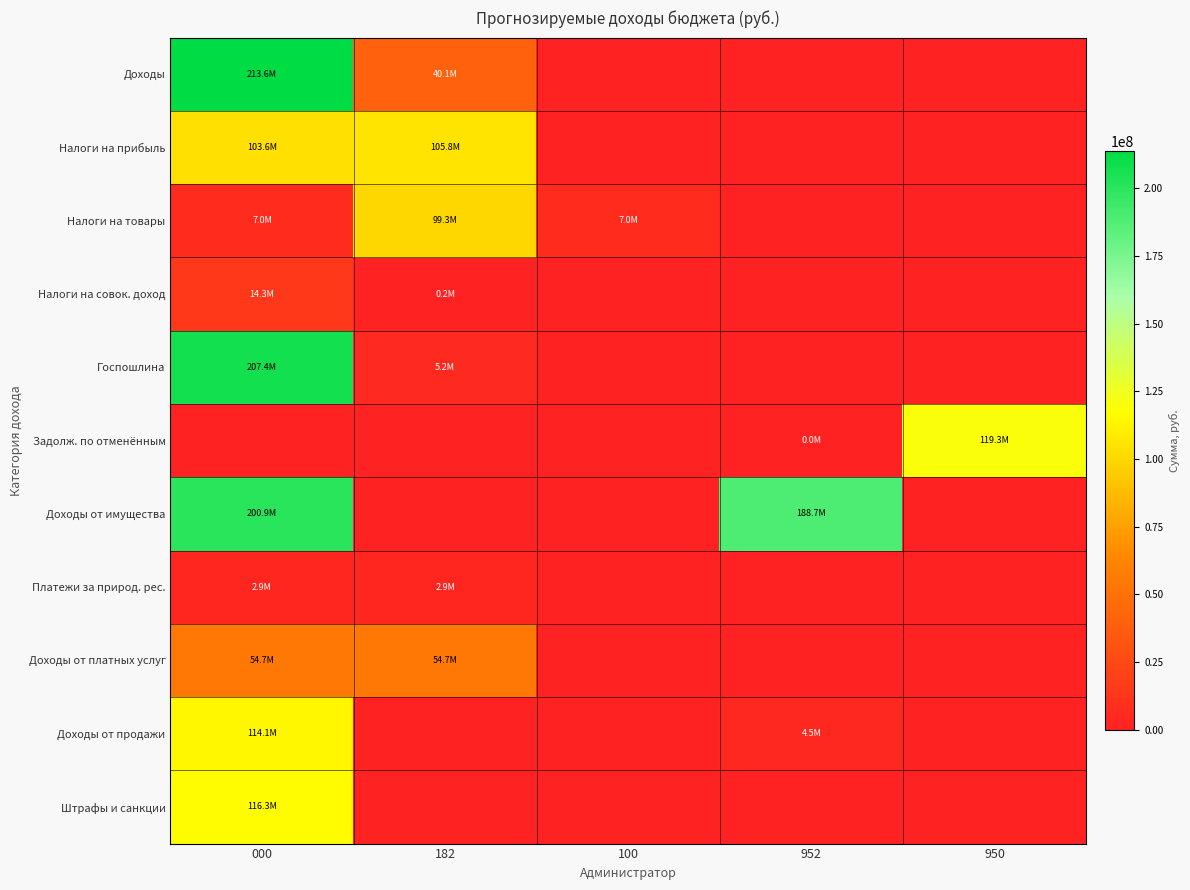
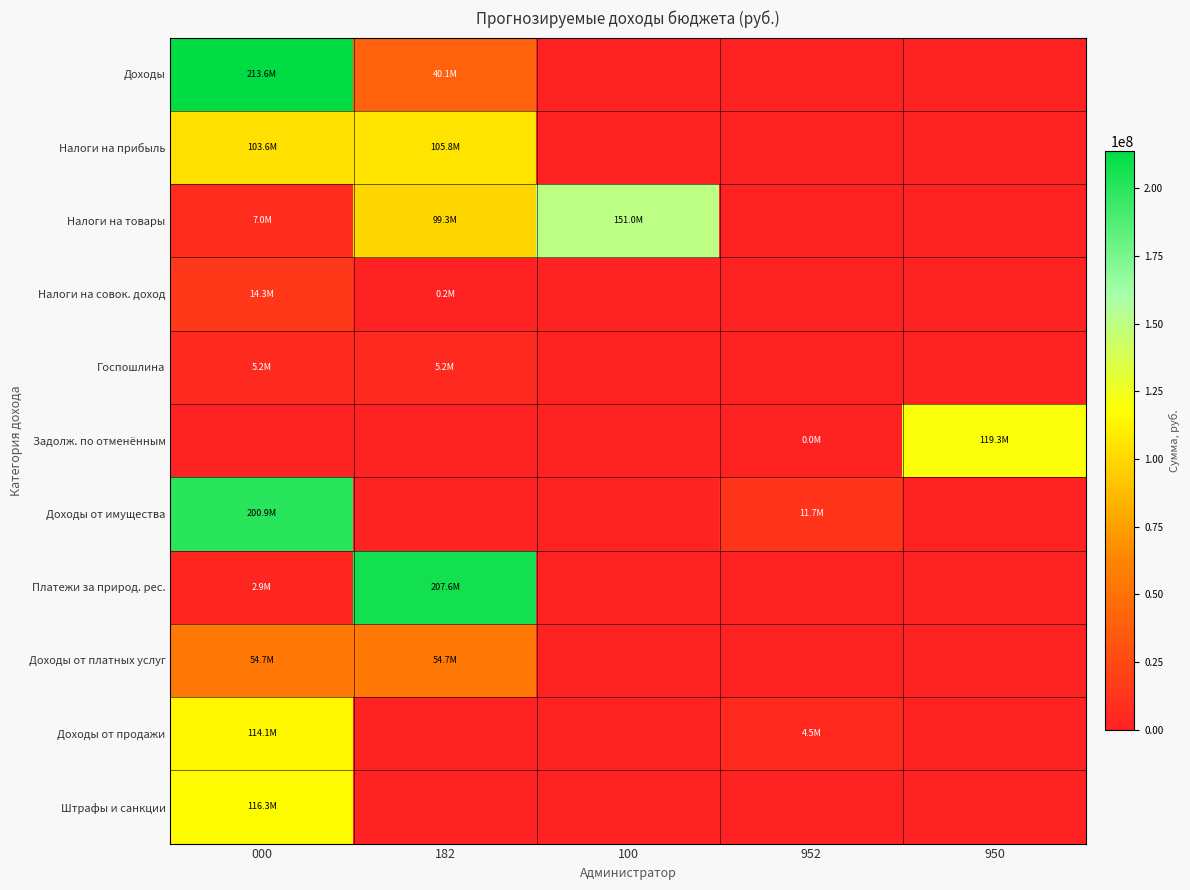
Налоги на товары, 100: 7.0M -> 151.0M
Госпошлина, 000: 207.4M -> 5.2M
Доходы от имущества, 952: 188.7M -> 11.7M
Платежи за природ. рес., 182: 2.9M -> 207.6M
